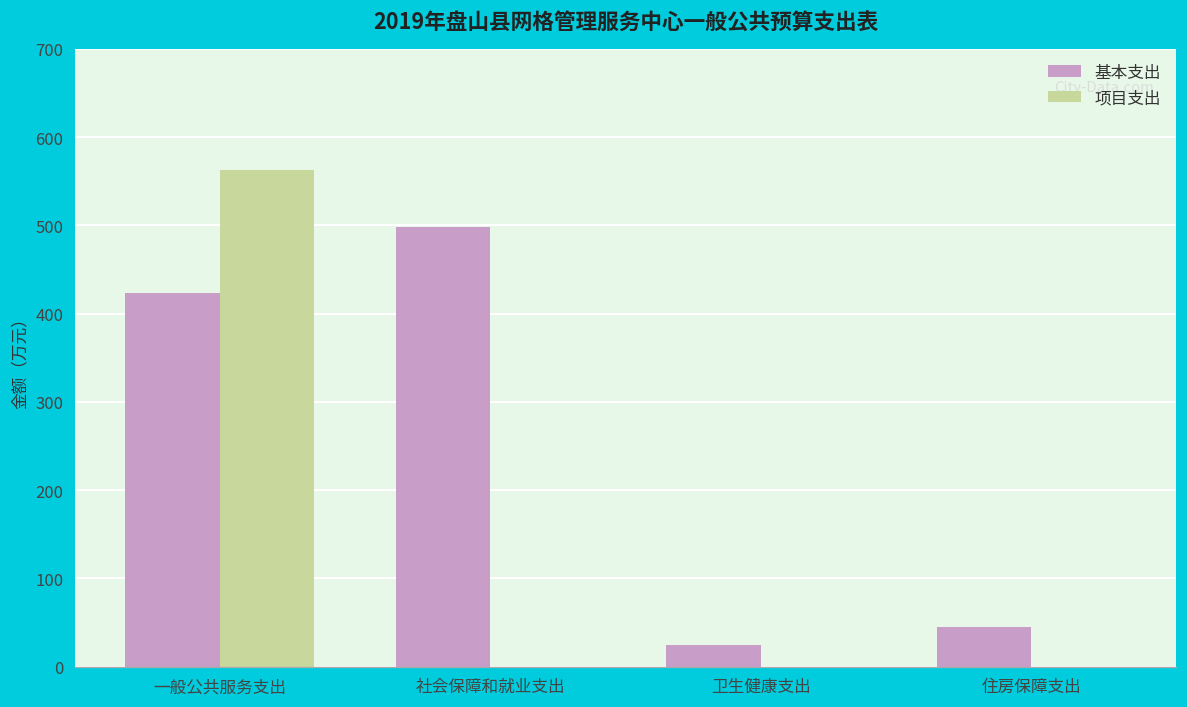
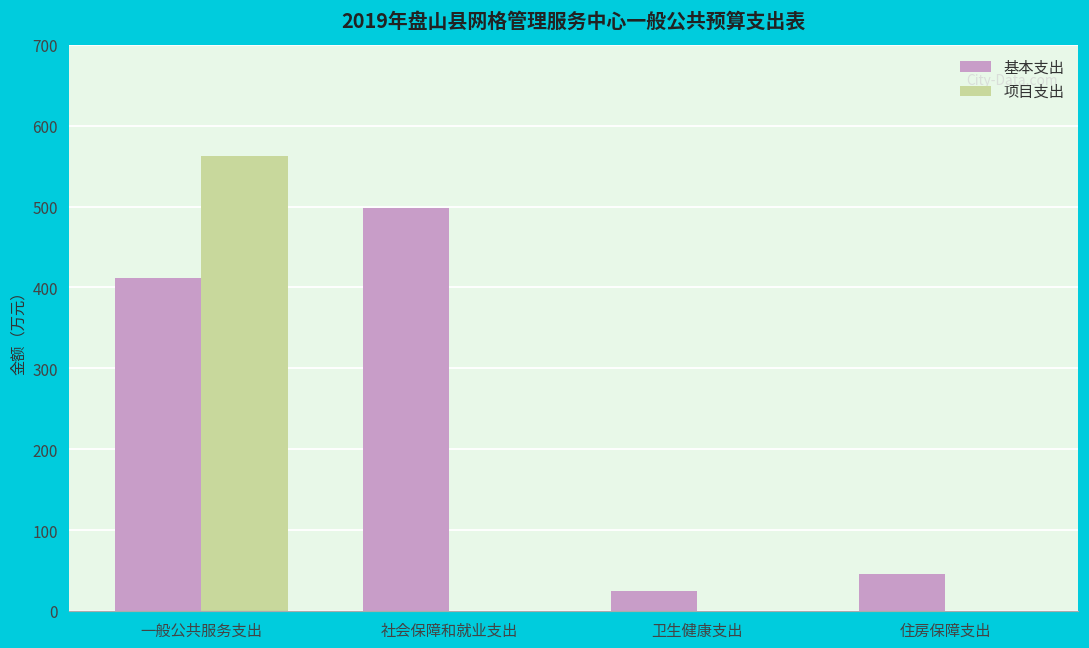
基本支出, 一般公共服务支出: 420 -> 410
